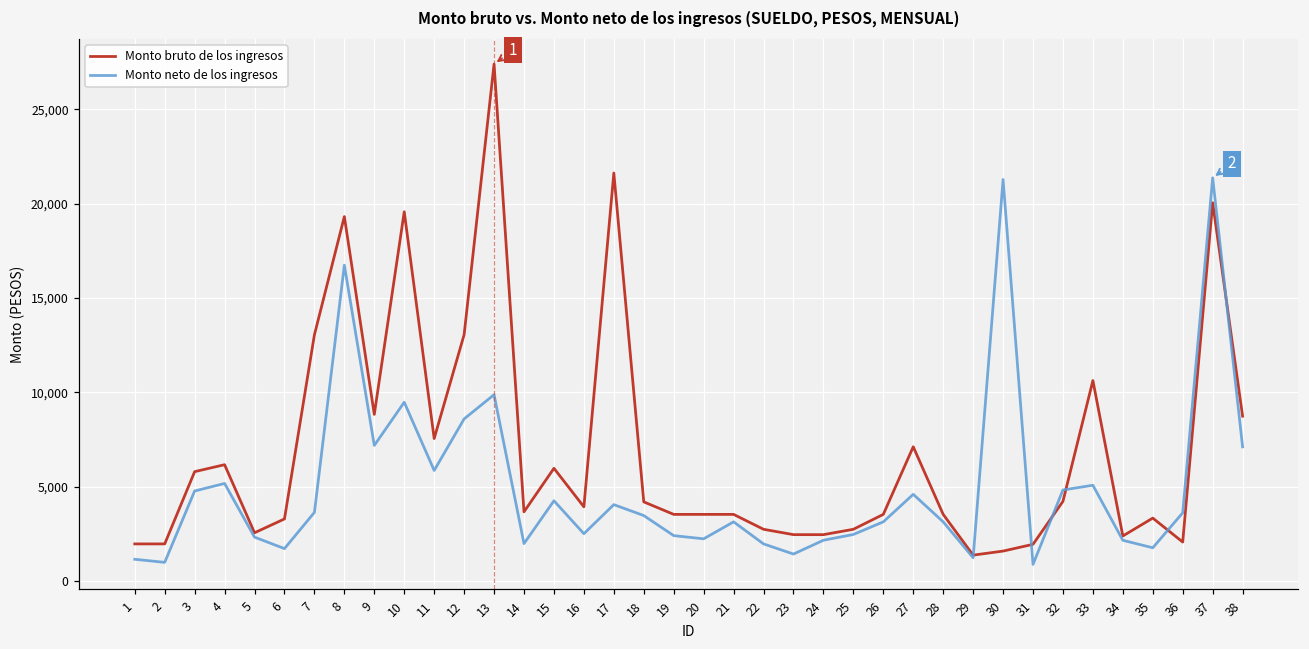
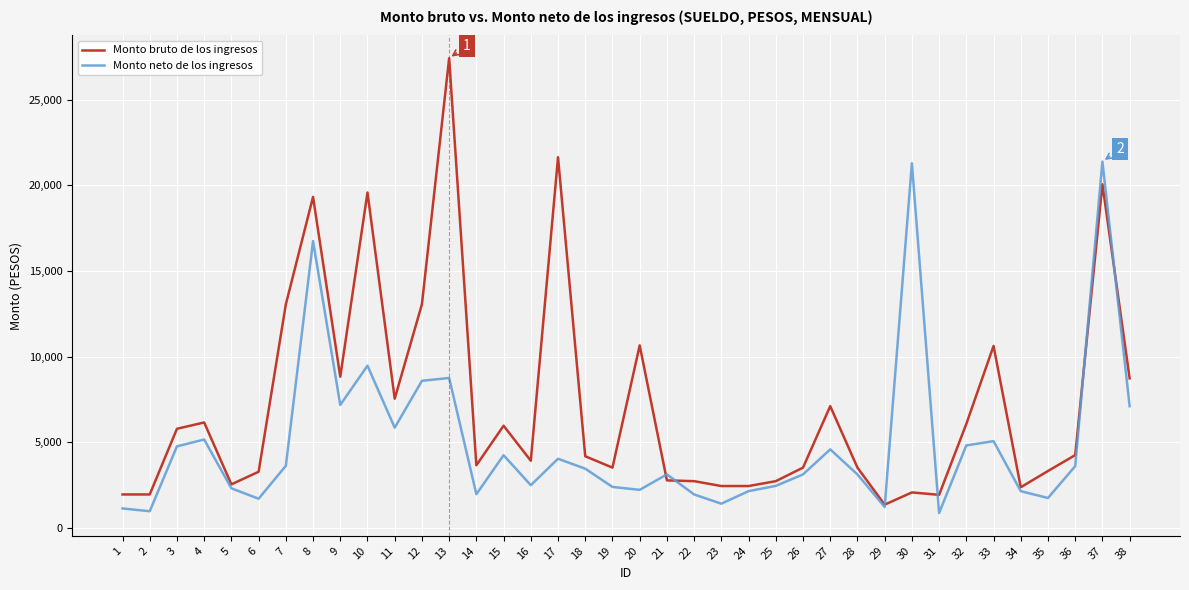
Monto neto de los ingresos, 13: 9,900 -> 8,800
Monto bruto de los ingresos, 20: 3,500 -> 10,700
Monto bruto de los ingresos, 21: 3,500 -> 2,800
Monto bruto de los ingresos, 30: 1,600 -> 2,100
Monto bruto de los ingresos, 32: 4,200 -> 6,100
Monto bruto de los ingresos, 36: 2,100 -> 4,300
